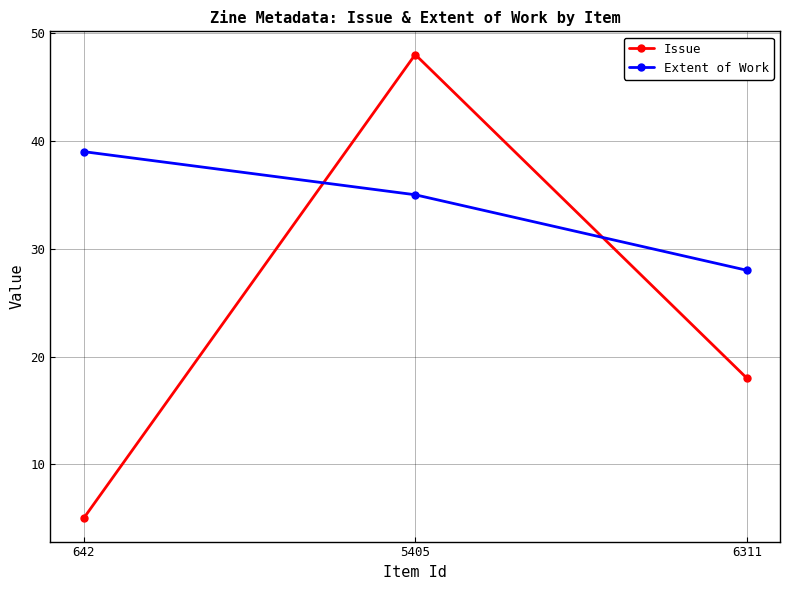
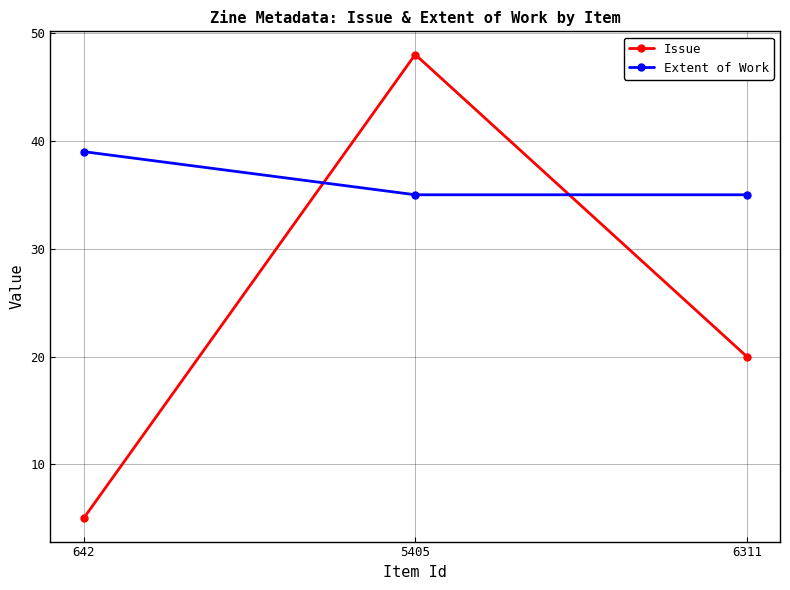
Issue, 6311: 18 -> 20
Extent of Work, 6311: 28 -> 35
